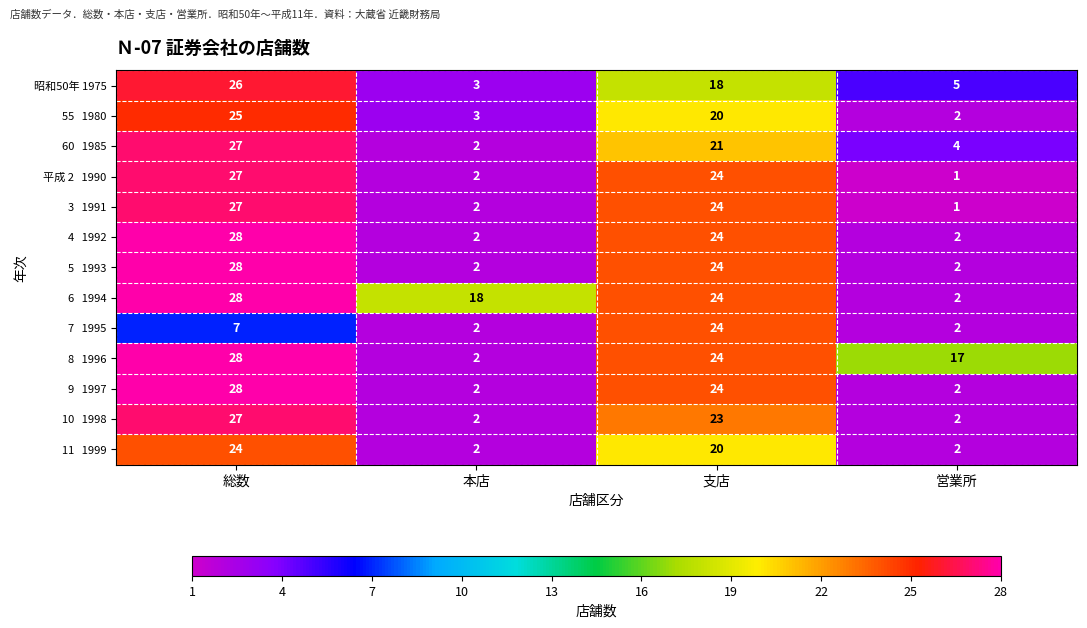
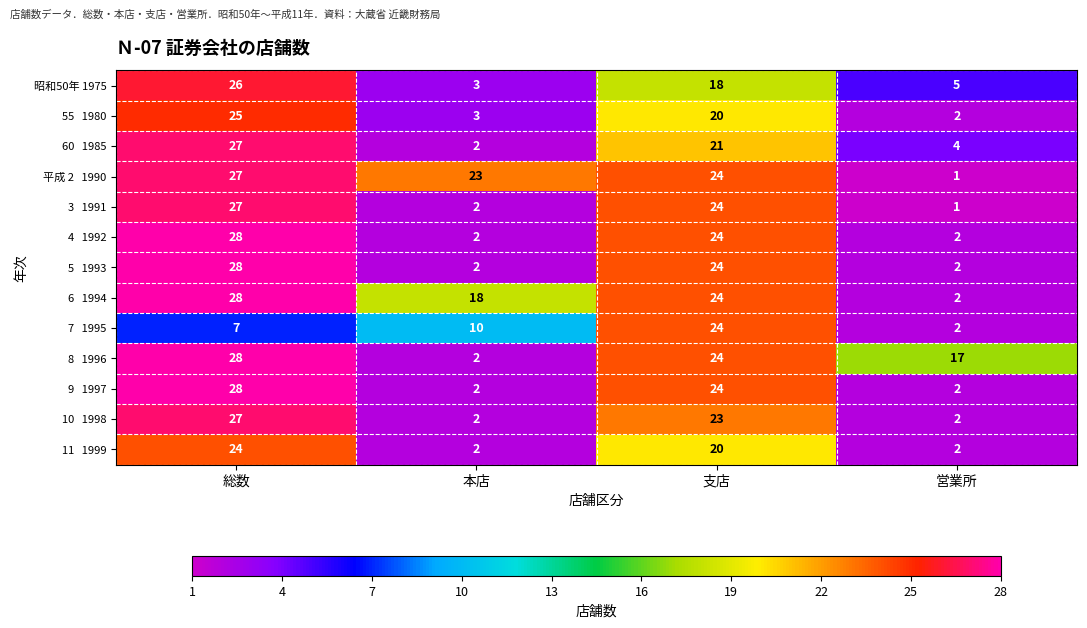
平成 2 1990, 本店: 2 -> 23
7 1995, 本店: 2 -> 10
